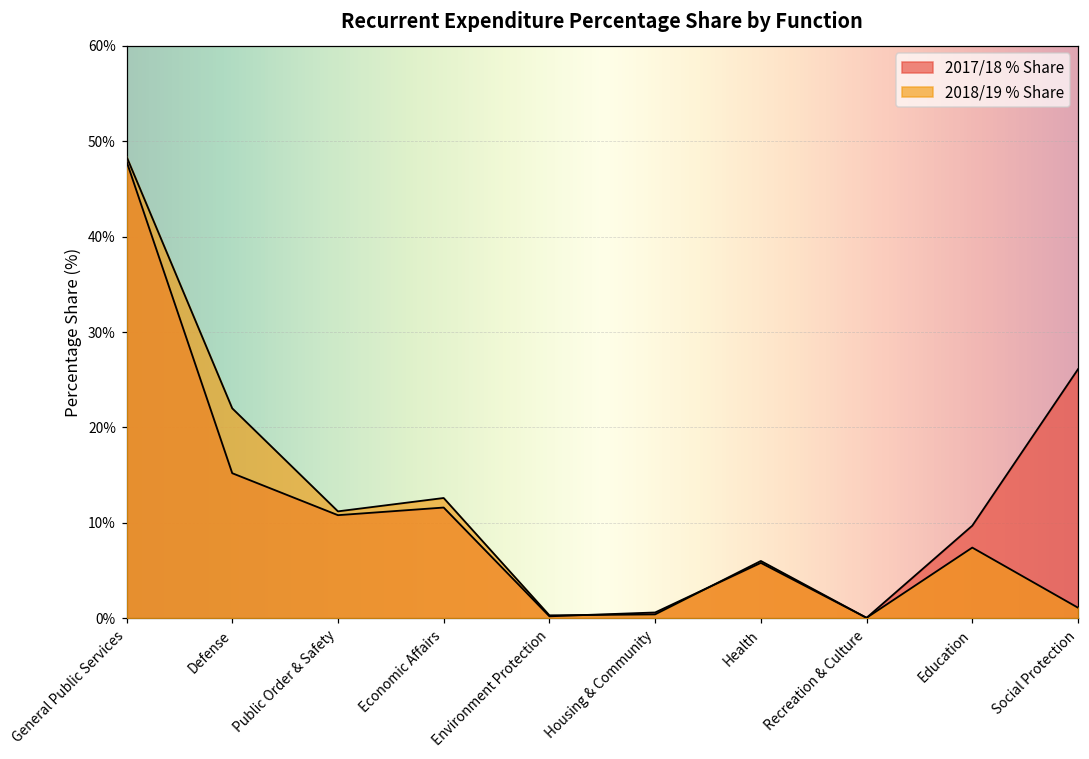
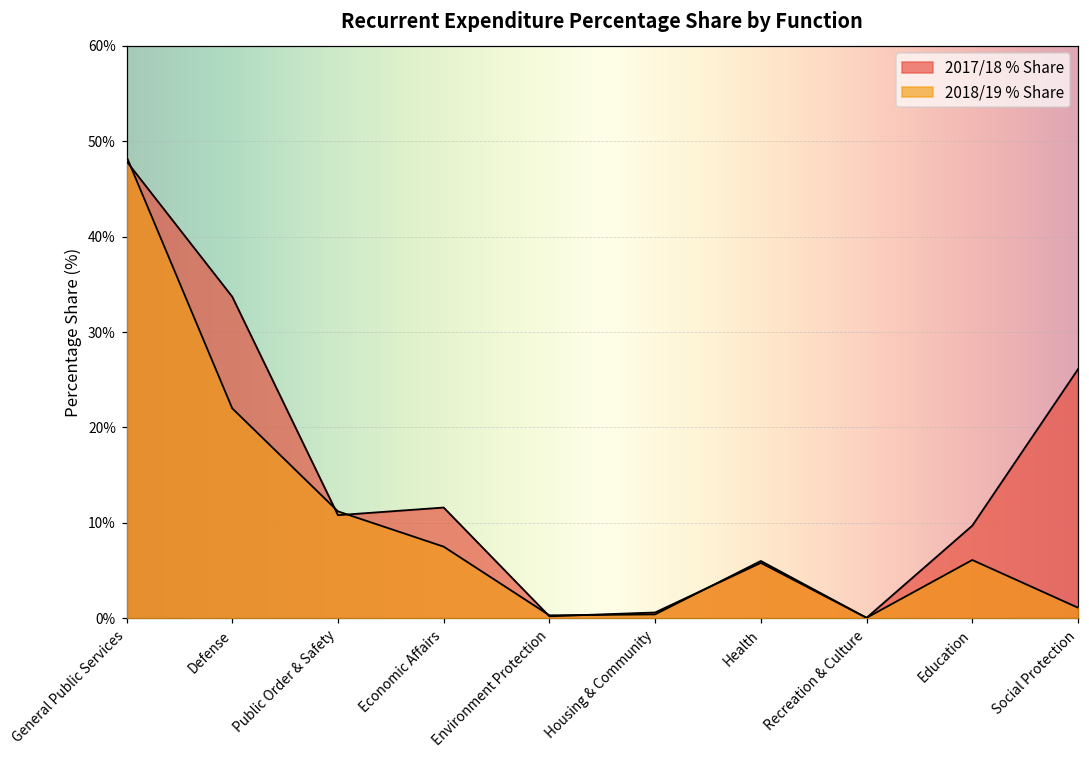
2017/18 % Share, Defense: 15% -> 34%
2018/19 % Share, Economic Affairs: 13% -> 8%
2018/19 % Share, Education: 7% -> 6%
